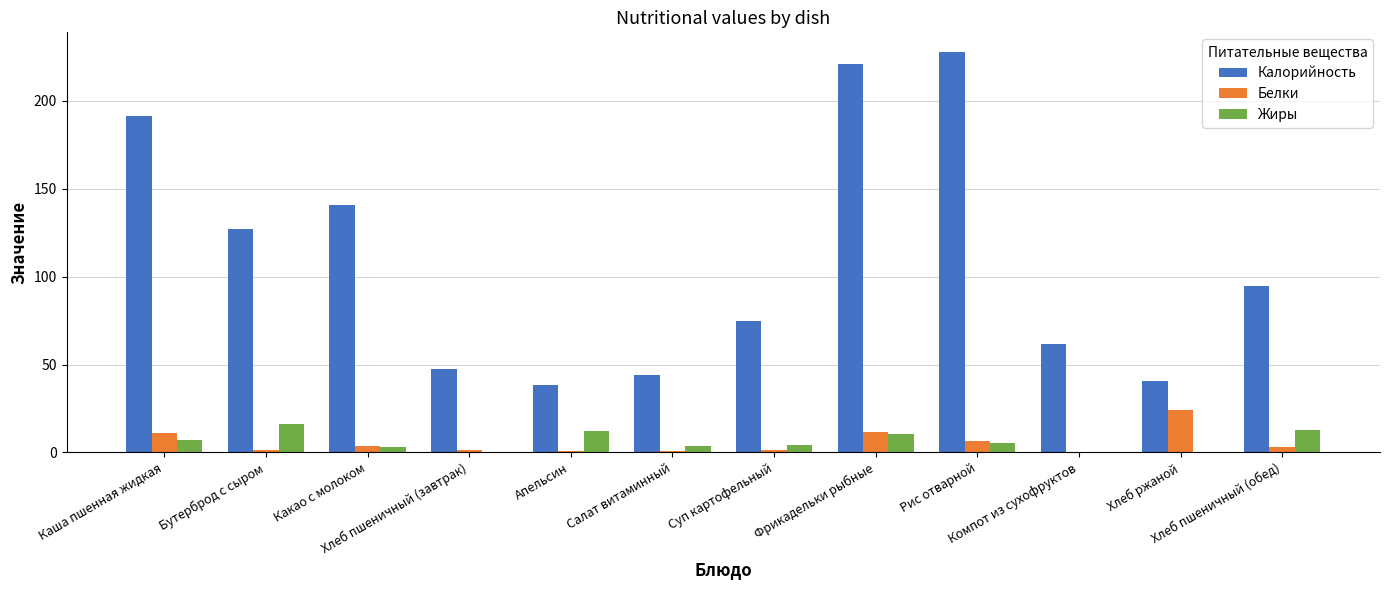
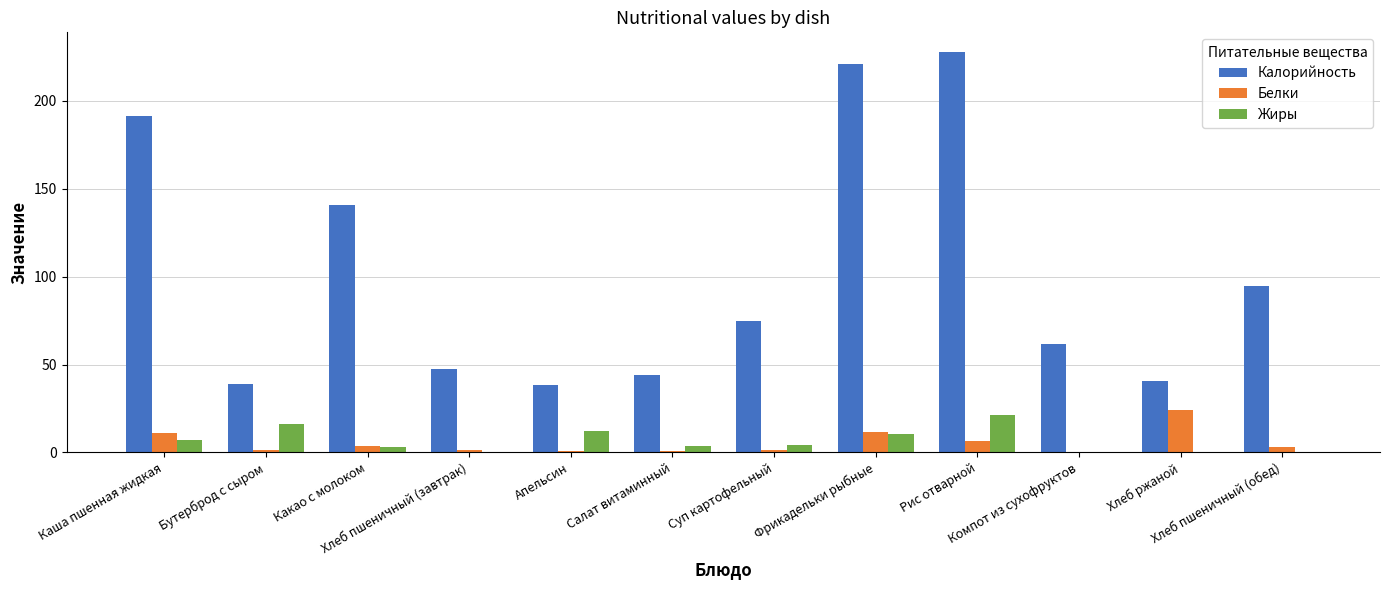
Калорийность, Бутерброд с сыром: 127 -> 39
Жиры, Рис отварной: 5 -> 21
Жиры, Хлеб пшеничный (обед): 13 -> 0
